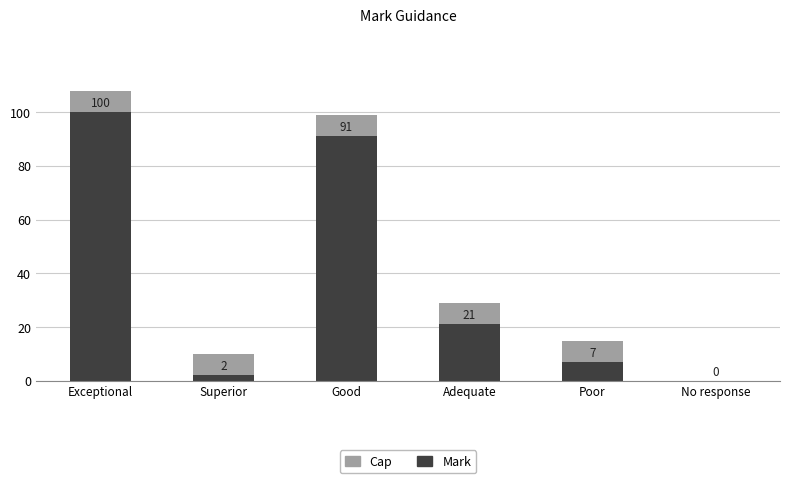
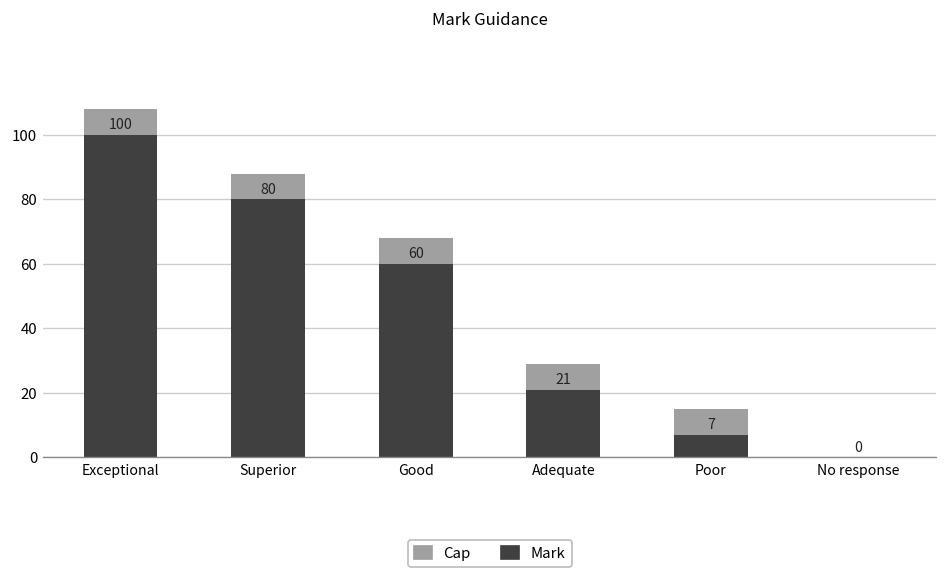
Mark, Superior: 2 -> 80
Mark, Good: 91 -> 60
